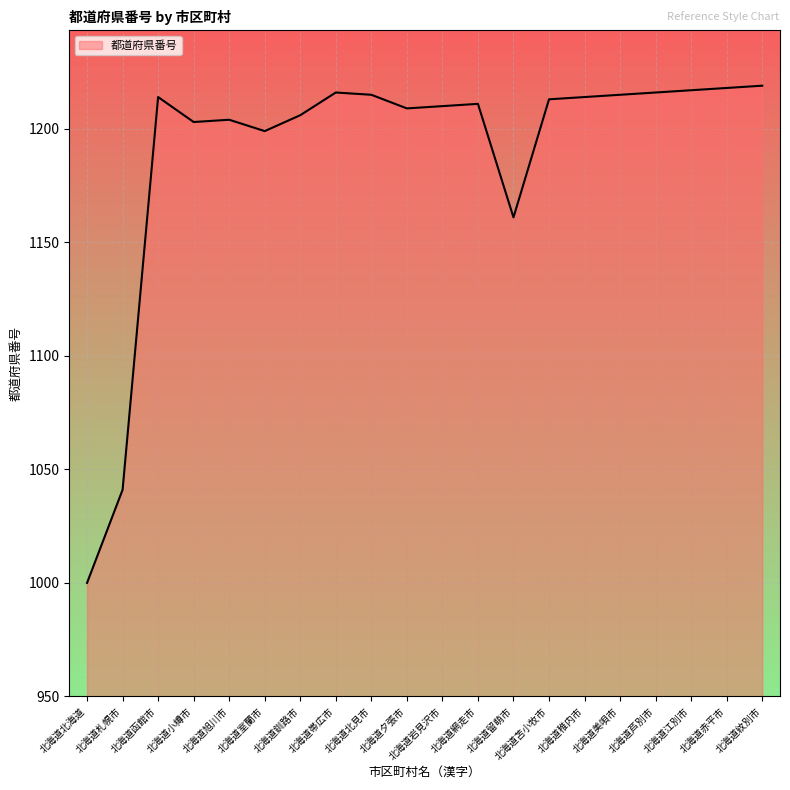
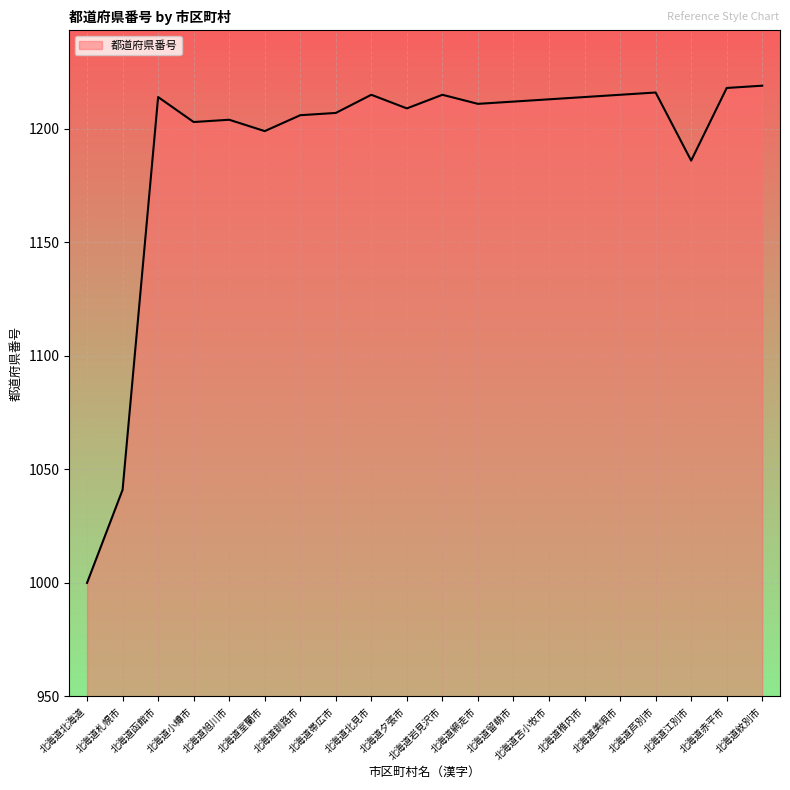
北海道帯広市: 1216 -> 1207
北海道岩見沢市: 1210 -> 1215
北海道留萌市: 1161 -> 1212
北海道江別市: 1217 -> 1186
